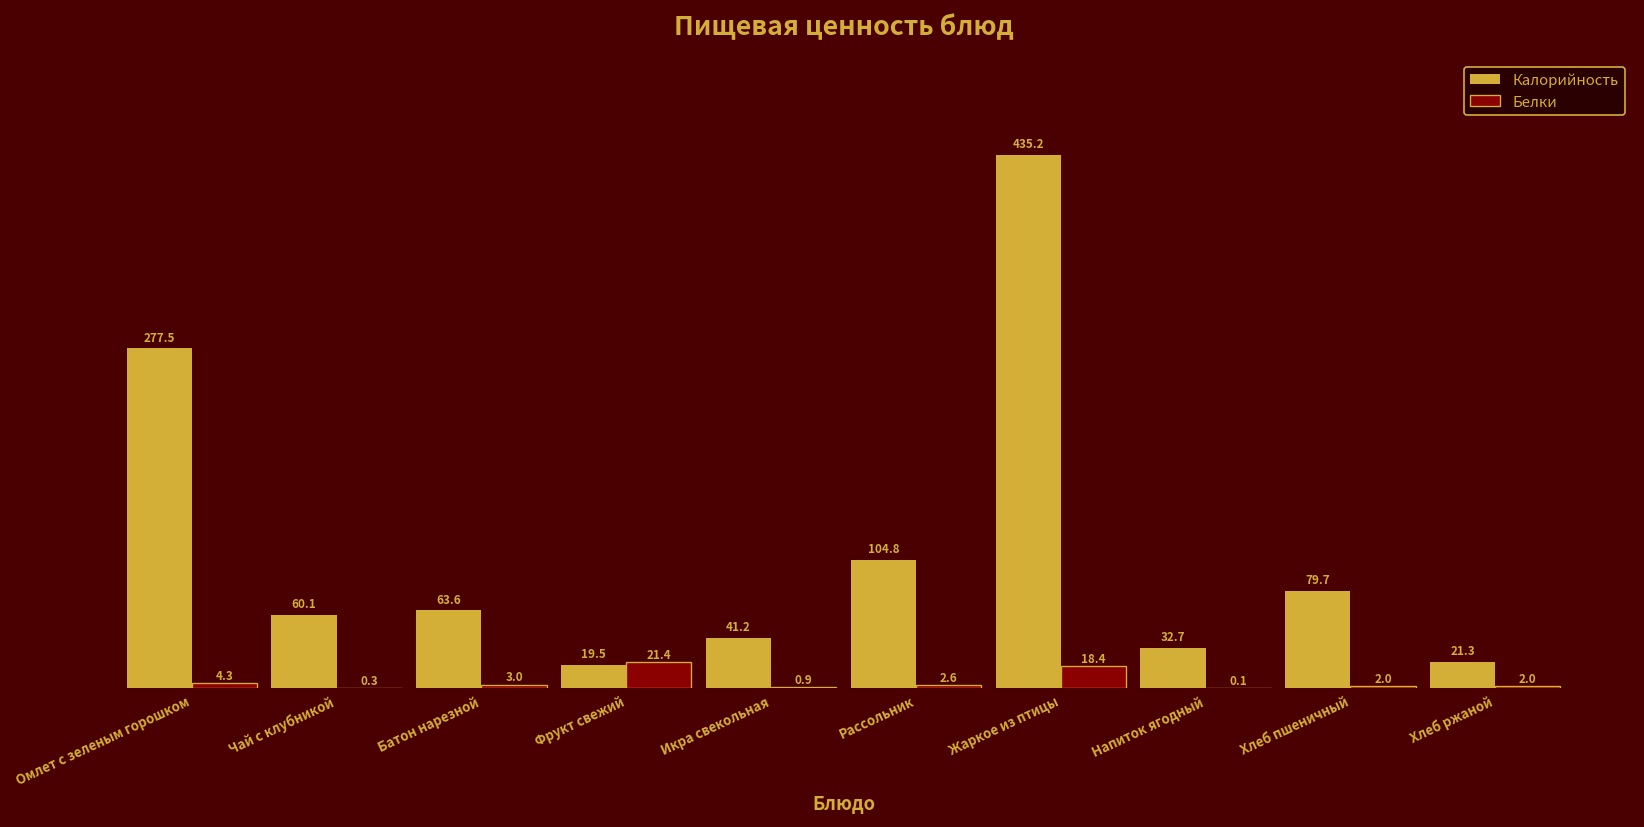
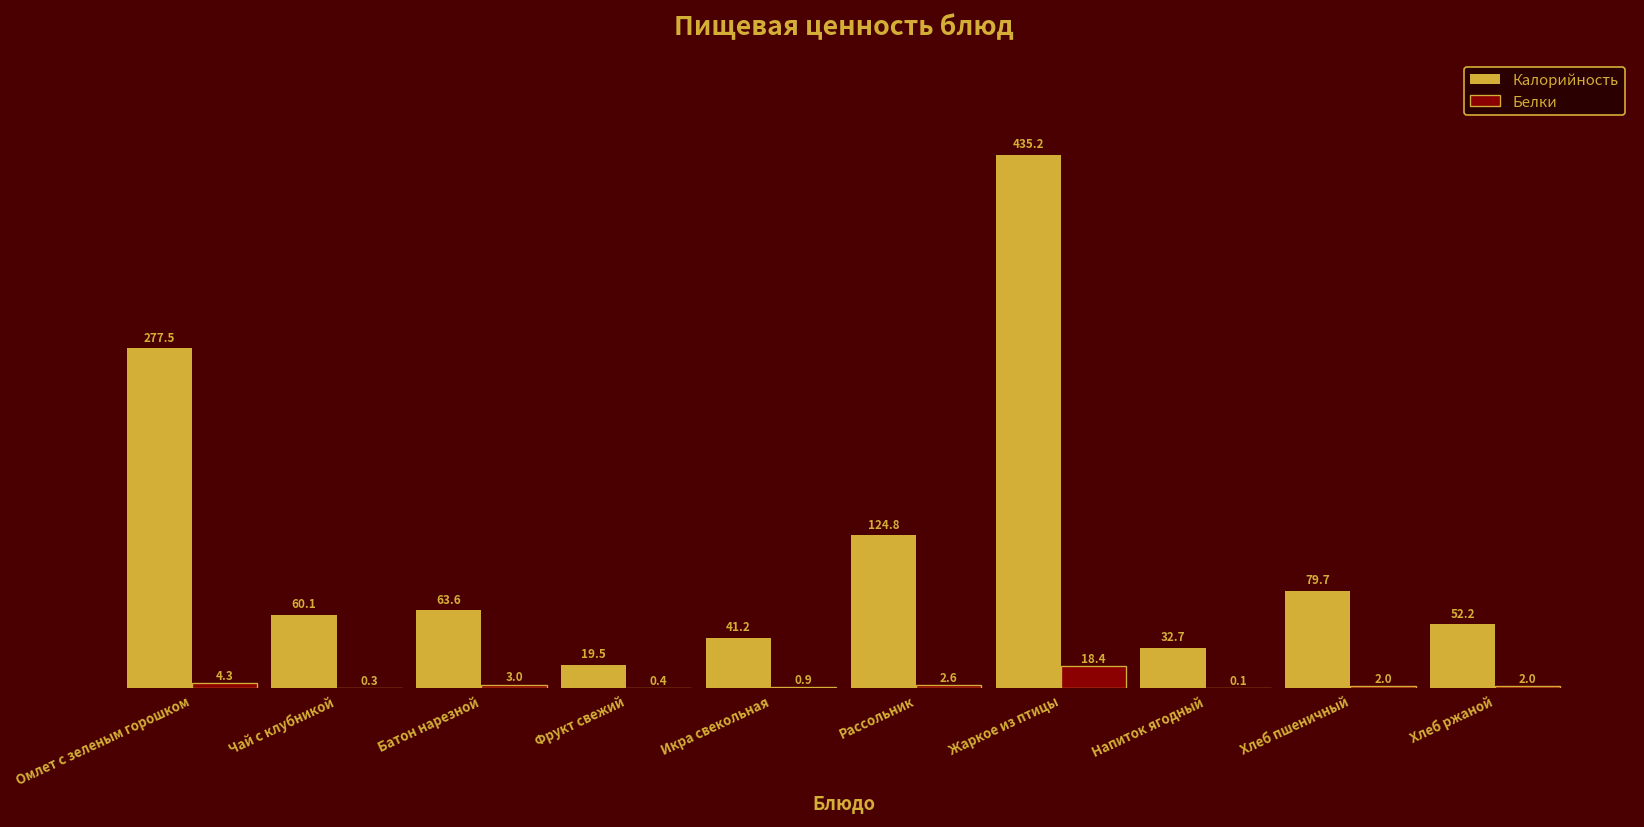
Белки, Фрукт свежий: 21.4 -> 0.4
Калорийность, Рассольник: 104.8 -> 124.8
Калорийность, Хлеб ржаной: 21.3 -> 52.2
